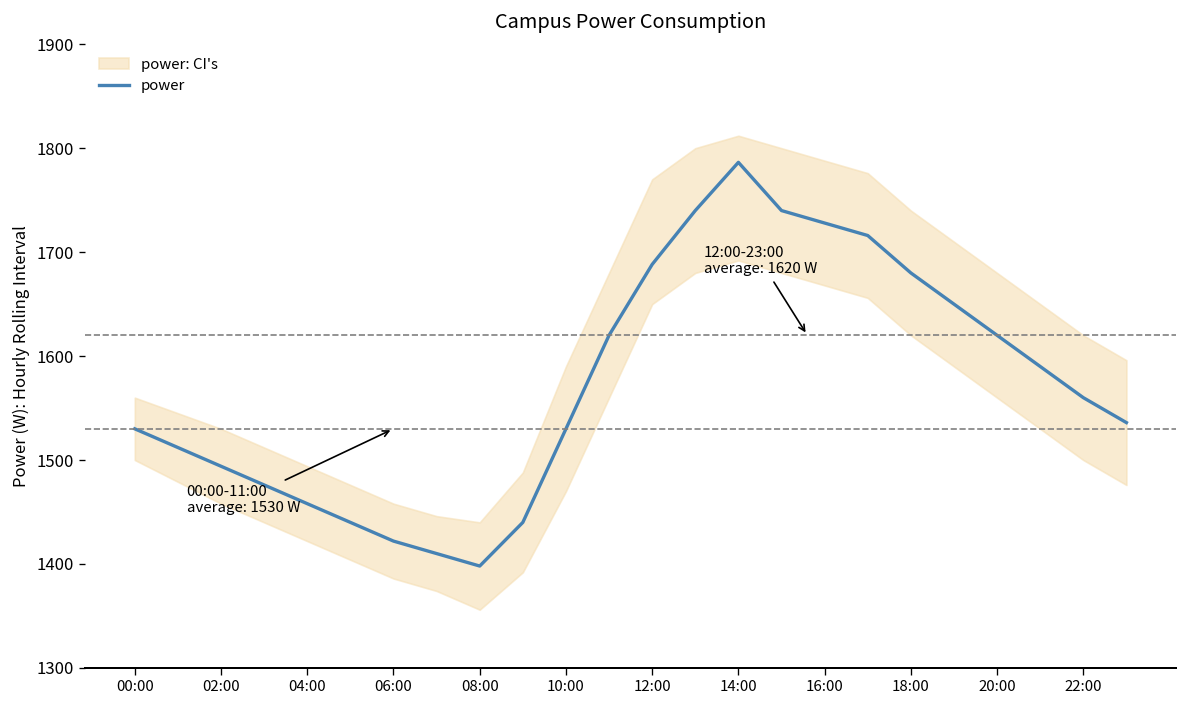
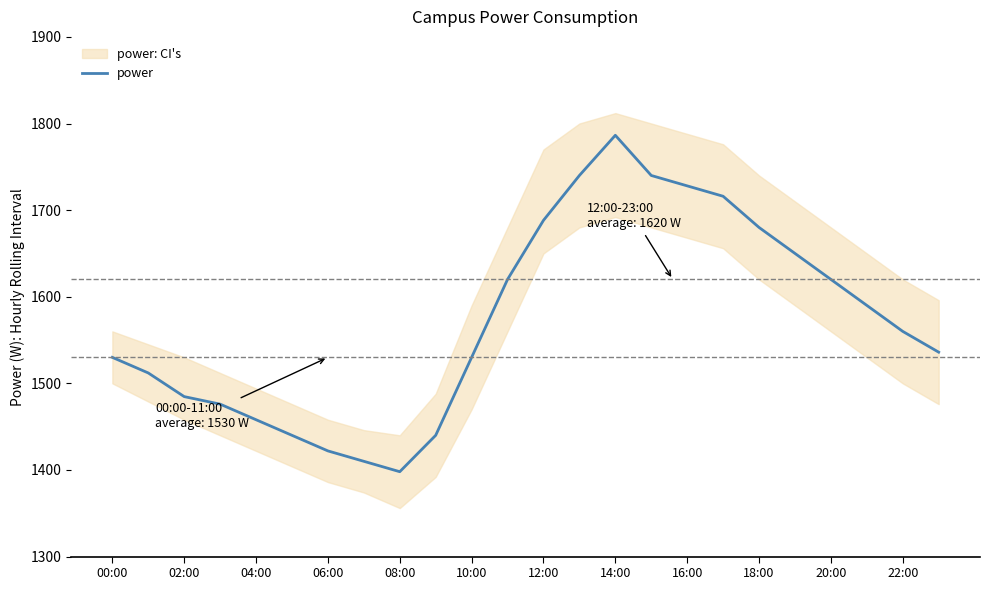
power, 02:00: 1490 -> 1480
